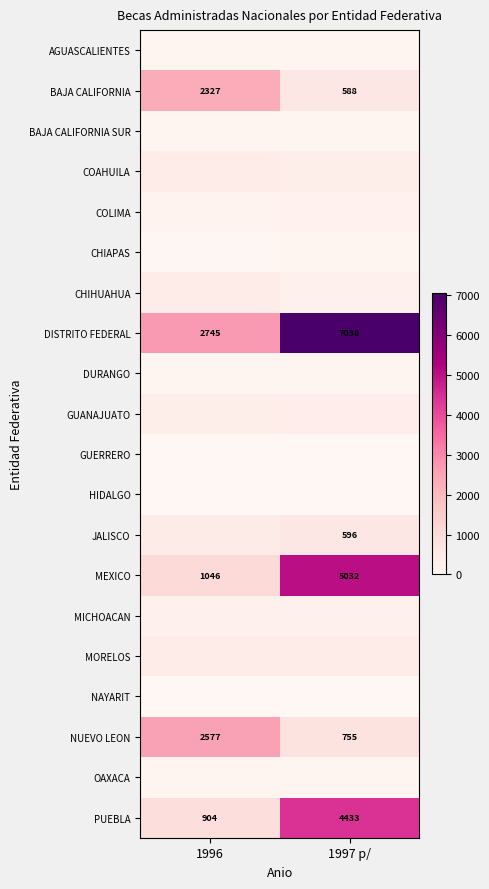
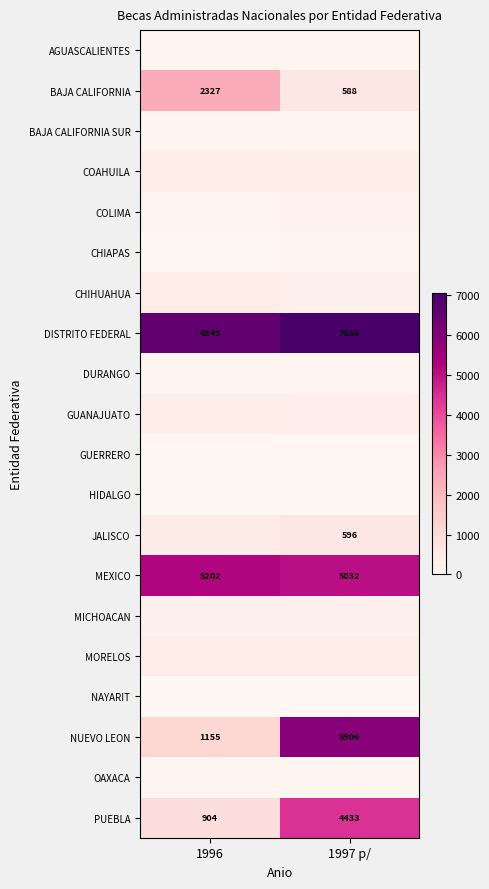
DISTRITO FEDERAL, 1996: 2745 -> 6549
MEXICO, 1996: 1046 -> 5202
NUEVO LEON, 1996: 2577 -> 1155
NUEVO LEON, 1997 p/: 755 -> 5906
